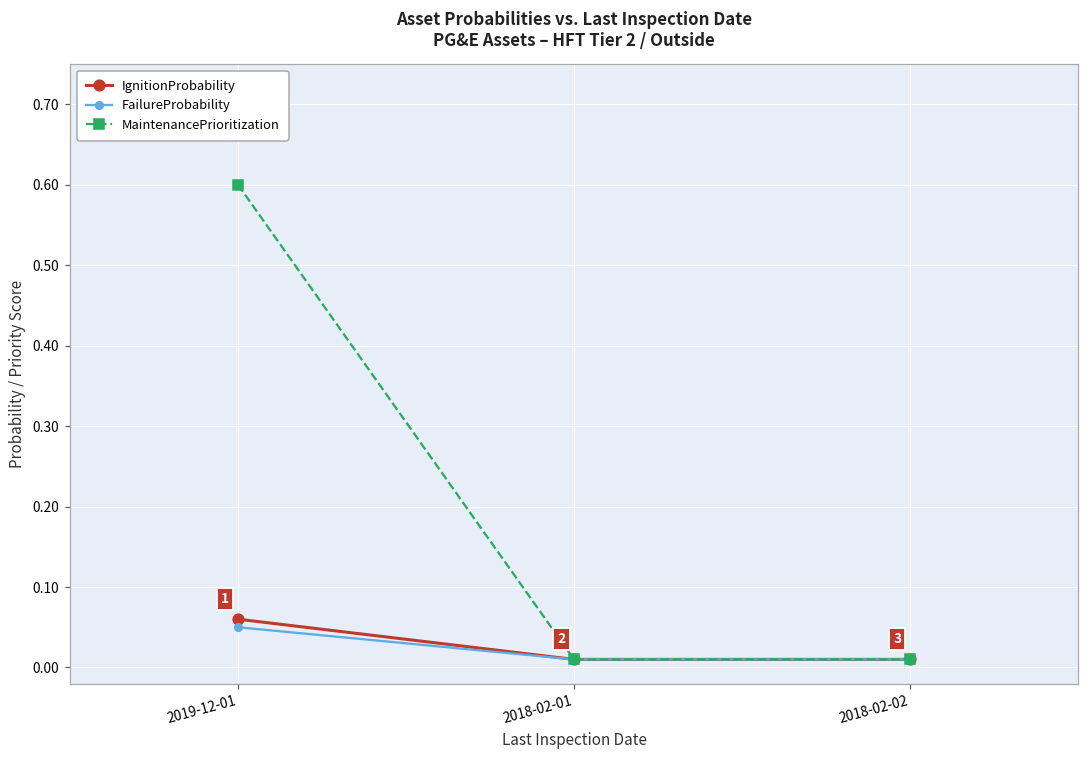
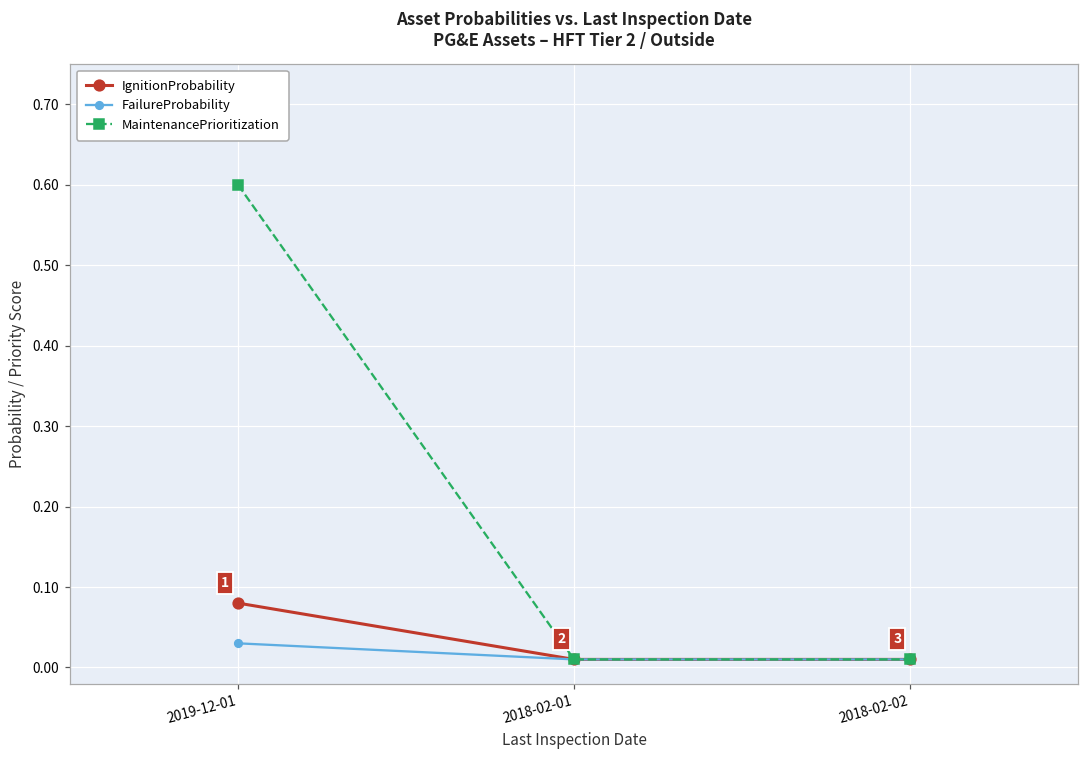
IgnitionProbability, 2019-12-01: 0.06 -> 0.08
FailureProbability, 2019-12-01: 0.05 -> 0.03
